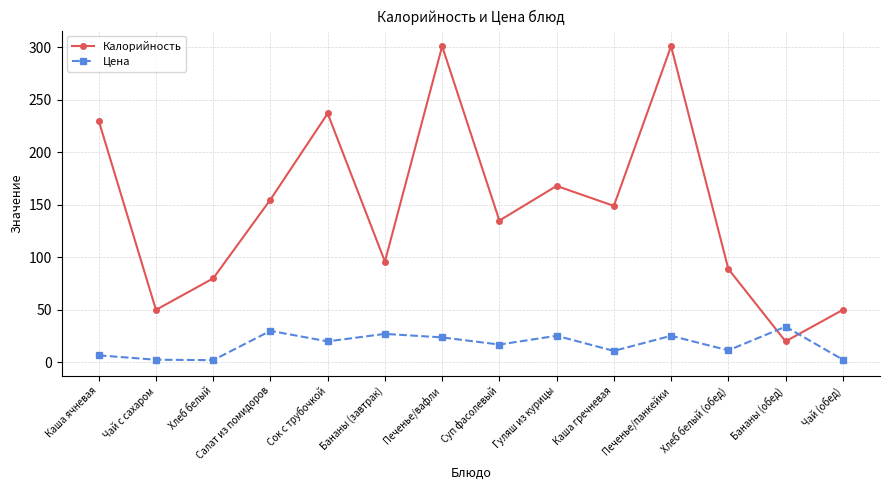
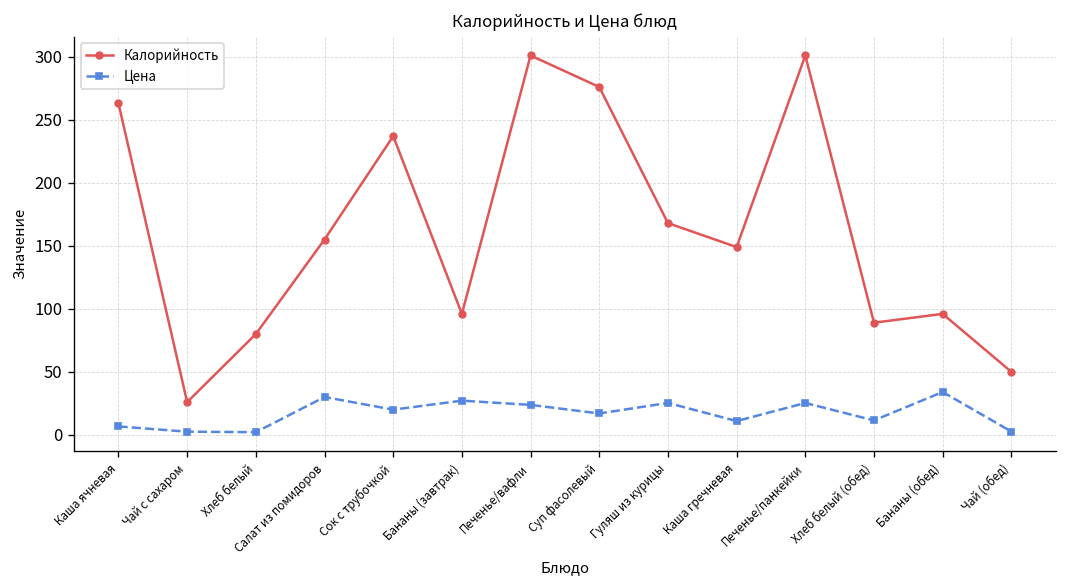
Калорийность, Каша ячневая: 230 -> 263
Калорийность, Чай с сахаром: 50 -> 26
Калорийность, Суп фасолевый: 135 -> 276
Калорийность, Бананы (обед): 20 -> 96
